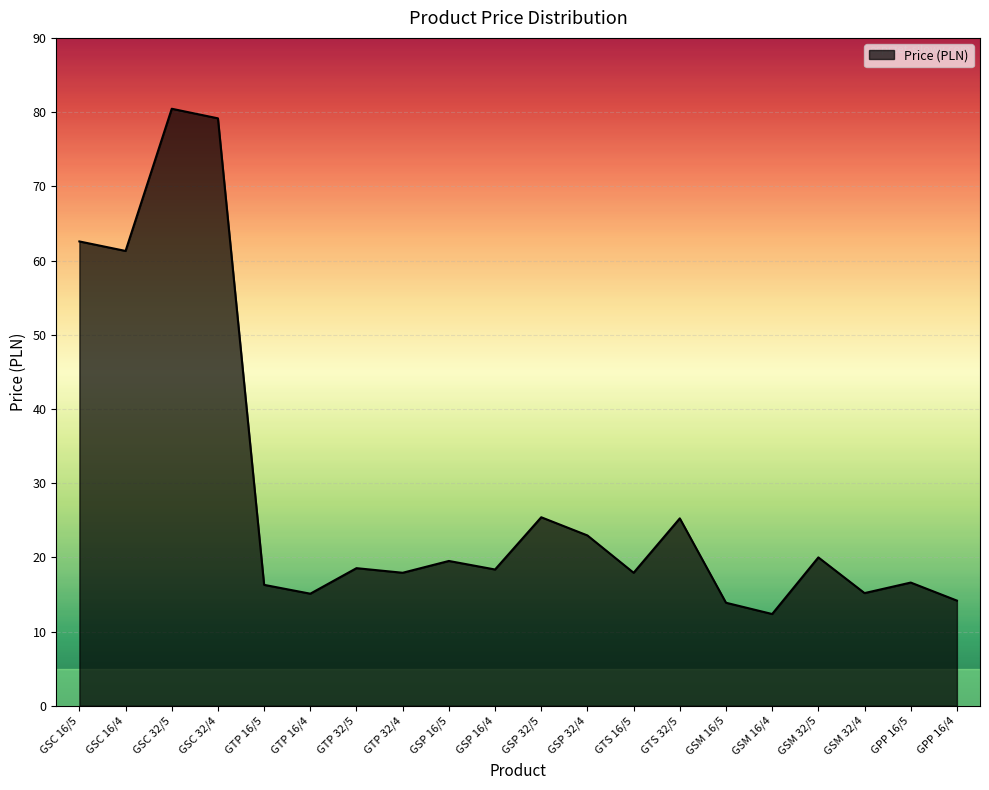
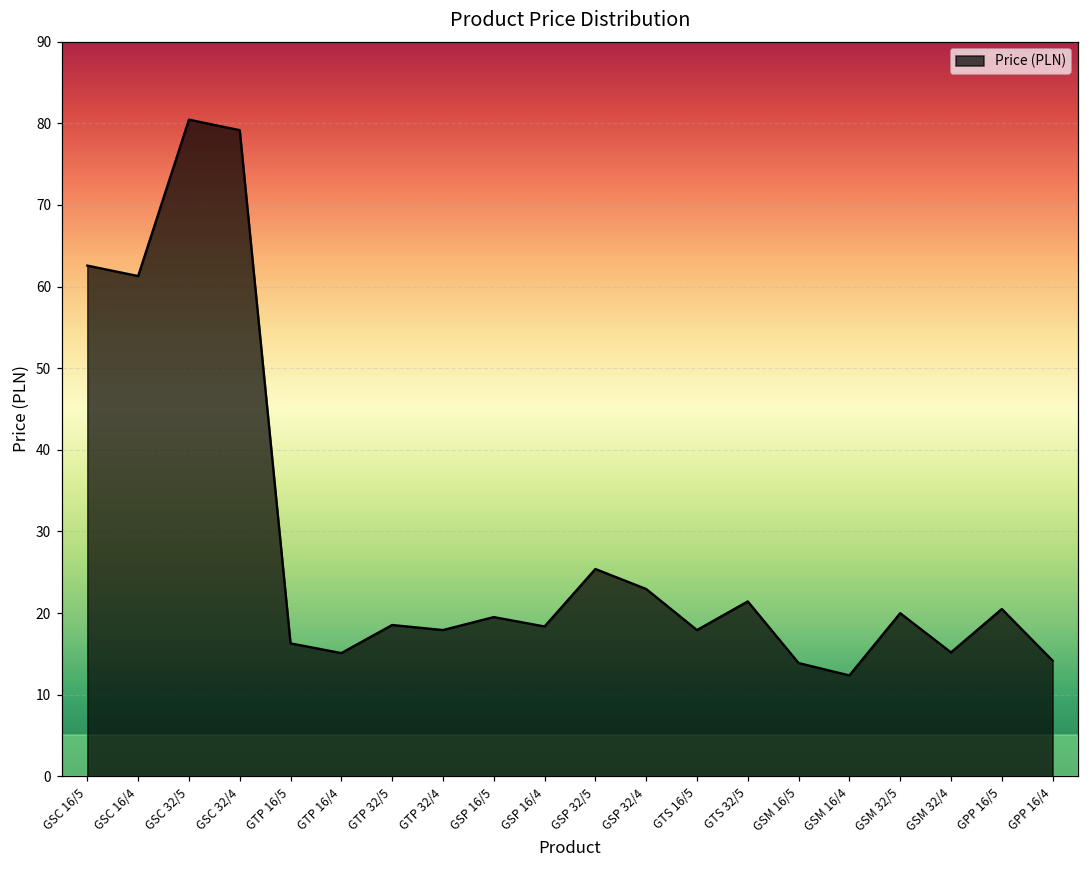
GTS 32/5: 25 -> 21
GPP 16/5: 17 -> 21
